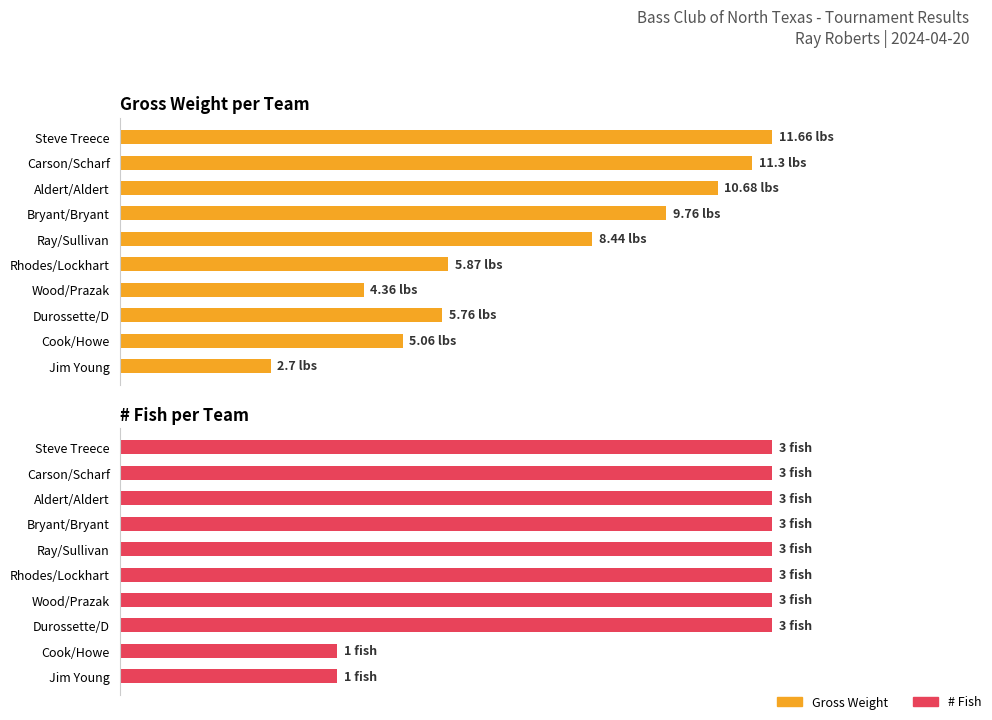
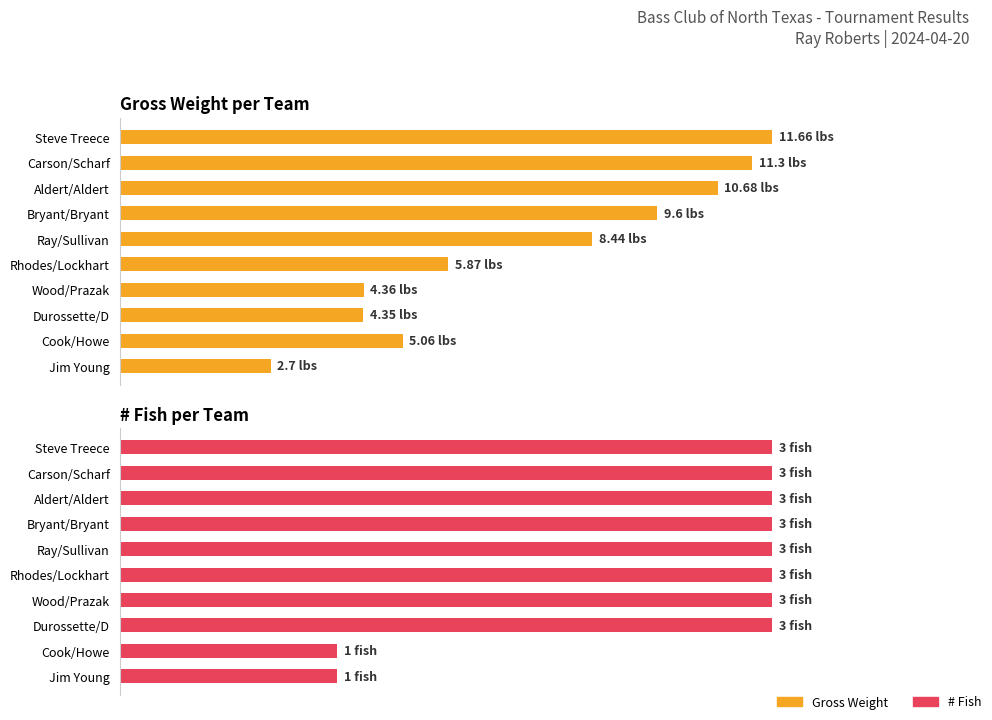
Gross Weight per Team, Bryant/Bryant: 9.76 -> 9.6
Gross Weight per Team, Durossette/D: 5.76 -> 4.35
